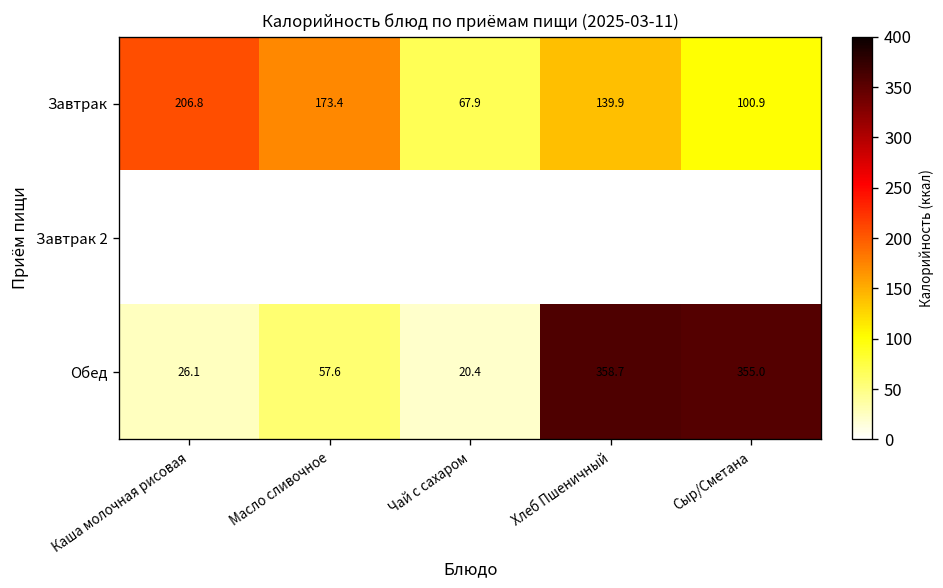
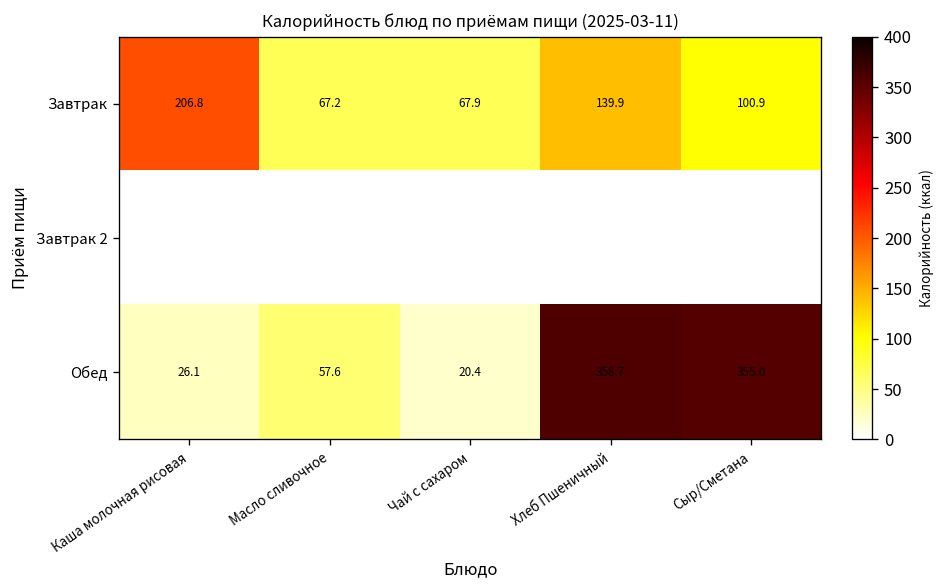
Завтрак, Масло сливочное: 173.4 -> 67.2
